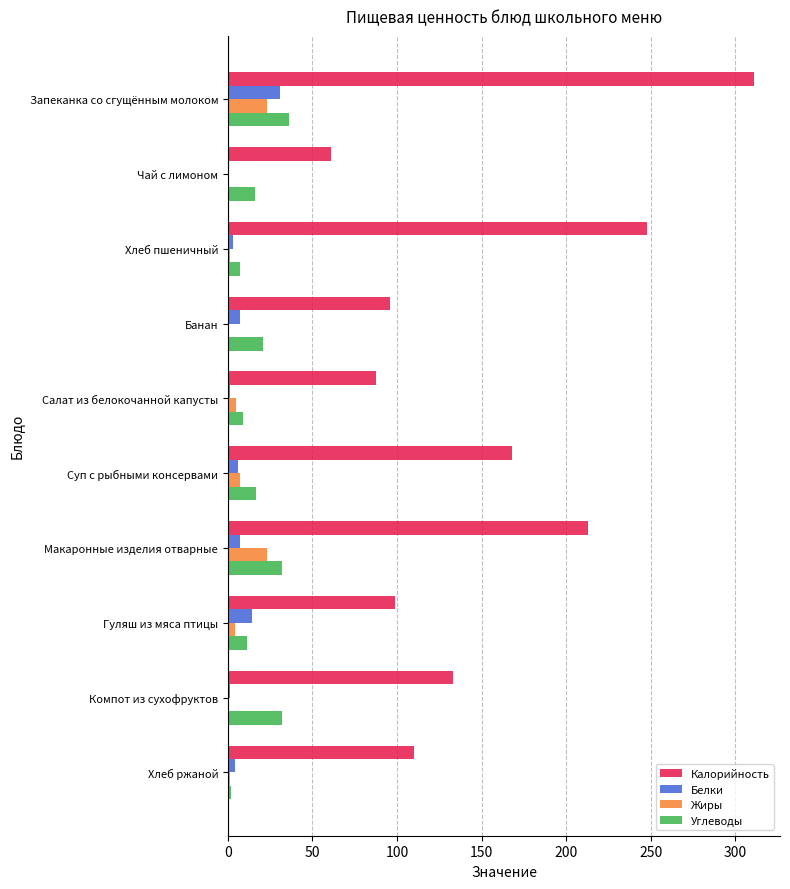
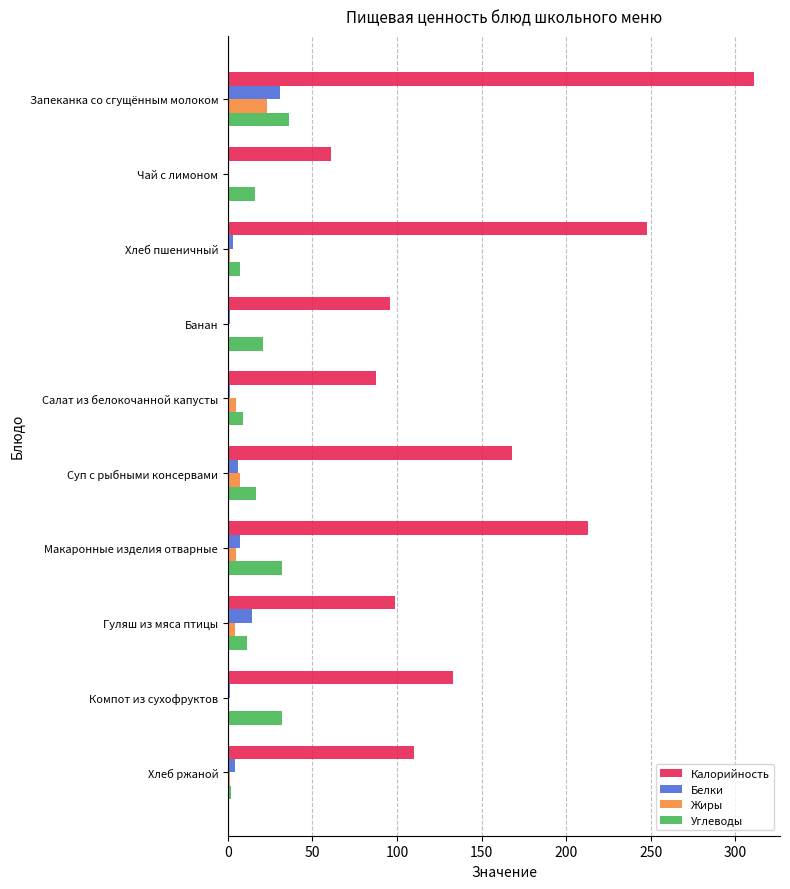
Белки, Банан: 7 -> 2
Жиры, Макаронные изделия отварные: 23 -> 5
